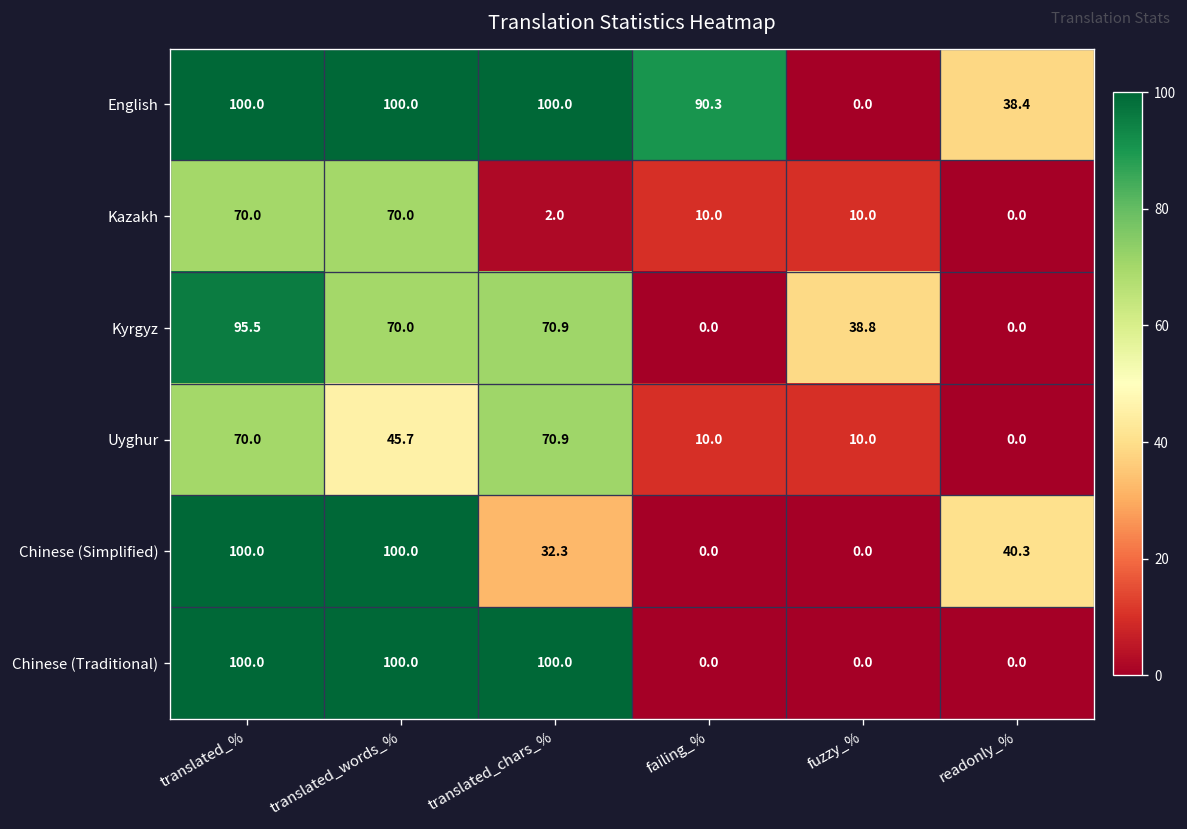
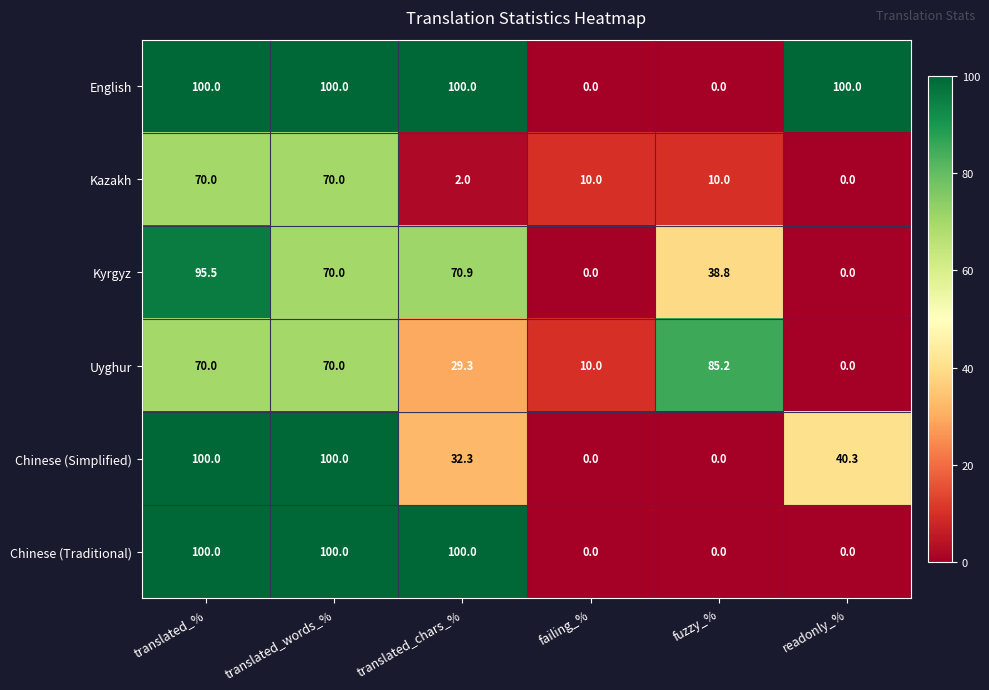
English, failing_%: 90.3 -> 0.0
English, readonly_%: 38.4 -> 100.0
Uyghur, translated_words_%: 45.7 -> 70.0
Uyghur, translated_chars_%: 70.9 -> 29.3
Uyghur, fuzzy_%: 10.0 -> 85.2
